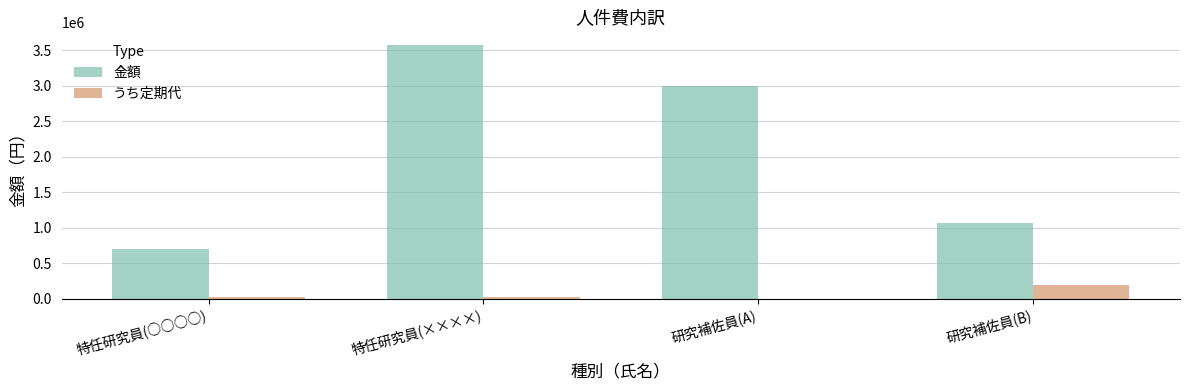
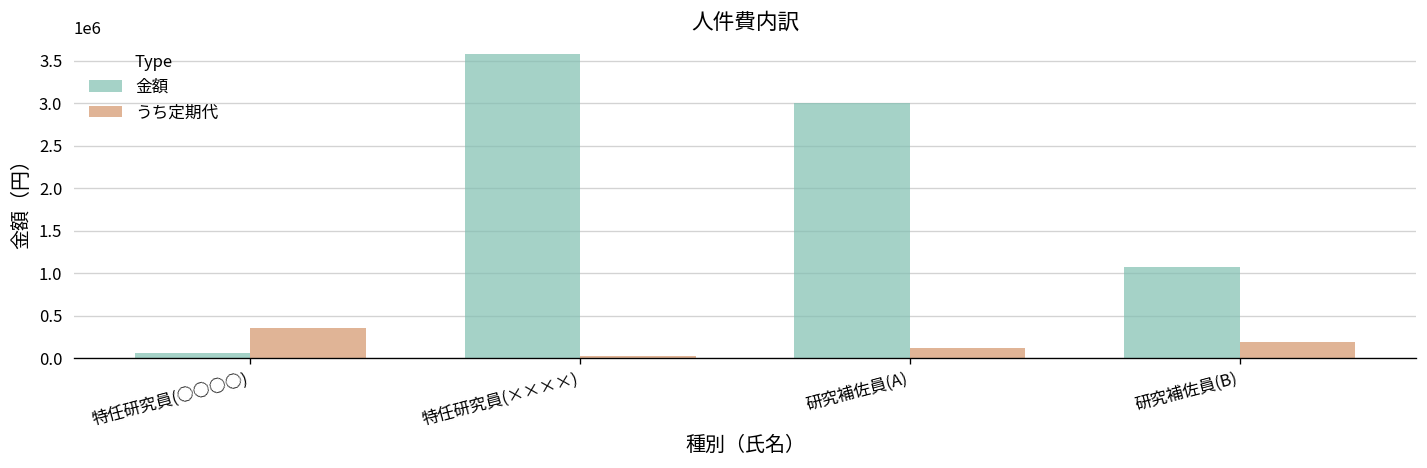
金額, 特任研究員(○○○○): 700000 -> 100000
うち定期代, 特任研究員(○○○○): 0 -> 400000
うち定期代, 研究補佐員(A): 0 -> 100000
